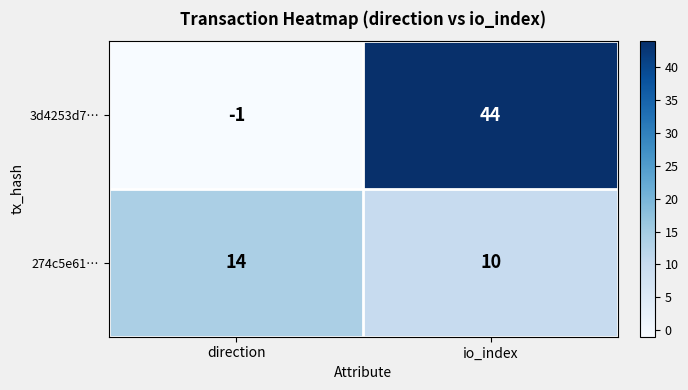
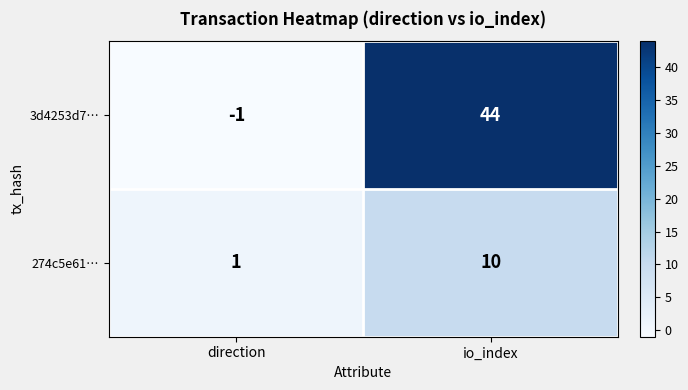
274c5e61…, direction: 14 -> 1
